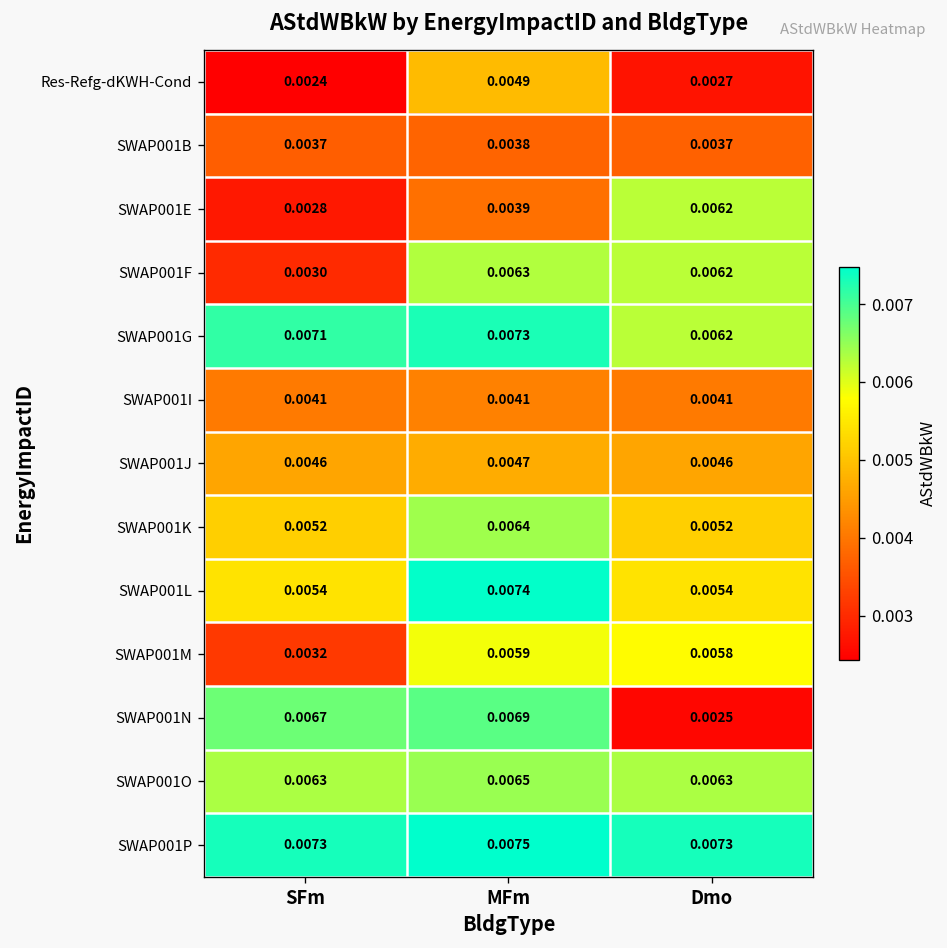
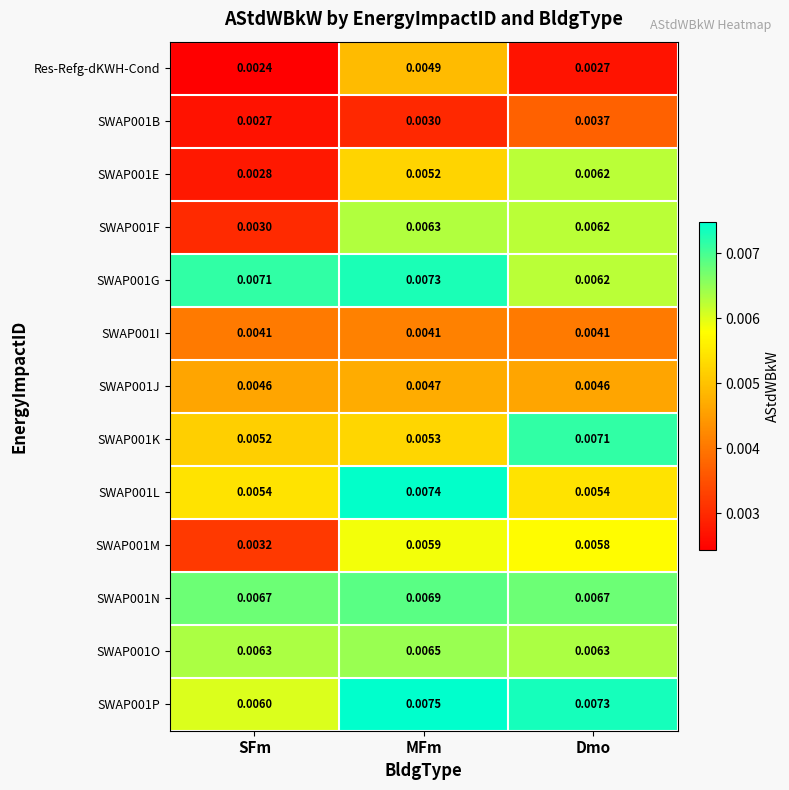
SWAP001B, SFm: 0.0037 -> 0.0027
SWAP001B, MFm: 0.0038 -> 0.0030
SWAP001E, MFm: 0.0039 -> 0.0052
SWAP001K, MFm: 0.0064 -> 0.0053
SWAP001K, Dmo: 0.0052 -> 0.0071
SWAP001N, Dmo: 0.0025 -> 0.0067
SWAP001P, SFm: 0.0073 -> 0.0060
